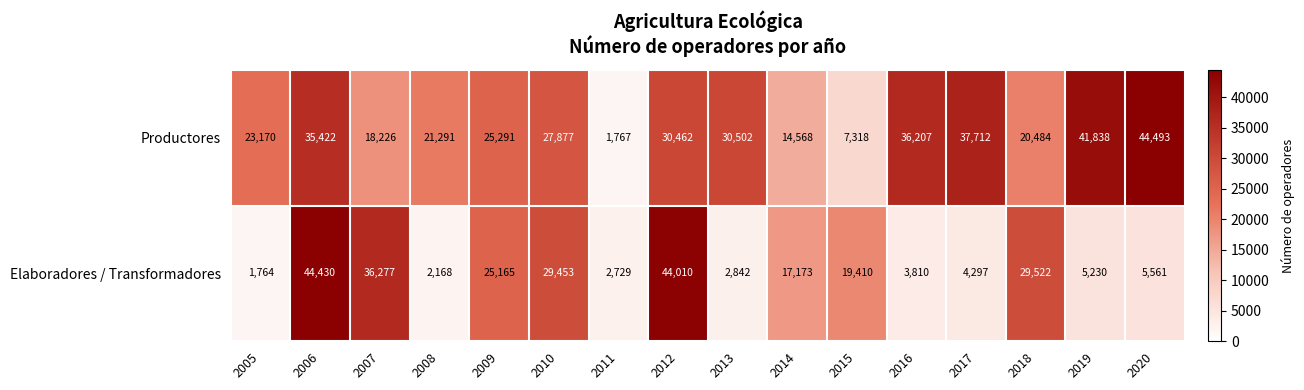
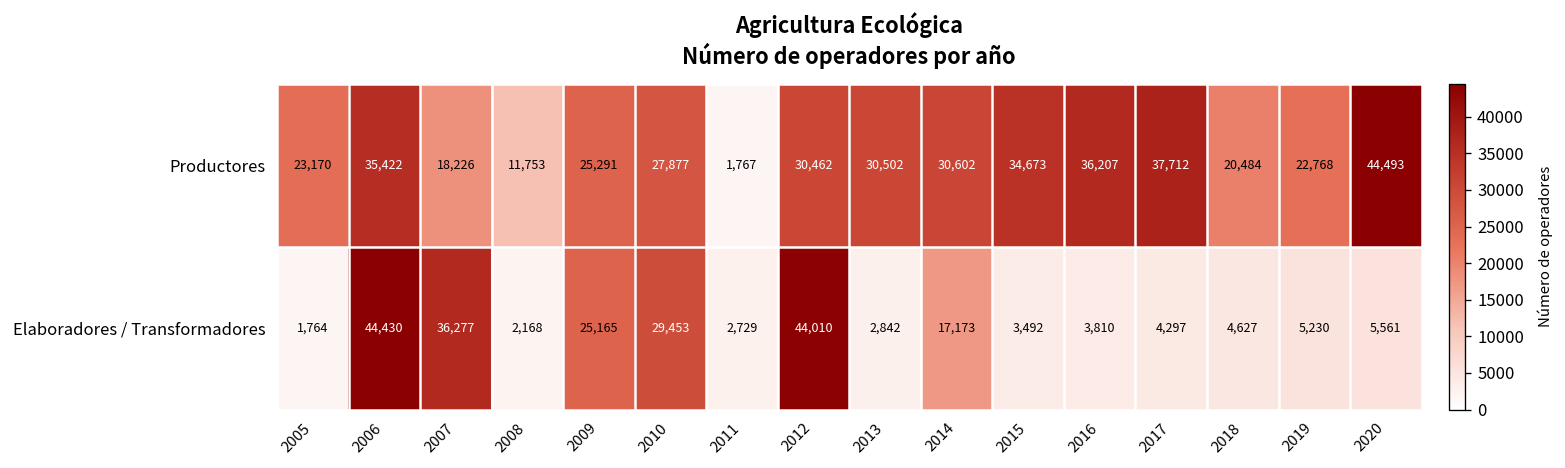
Productores, 2008: 21,291 -> 11,753
Productores, 2014: 14,568 -> 30,602
Productores, 2015: 7,318 -> 34,673
Productores, 2019: 41,838 -> 22,768
Elaboradores / Transformadores, 2015: 19,410 -> 3,492
Elaboradores / Transformadores, 2018: 29,522 -> 4,627
